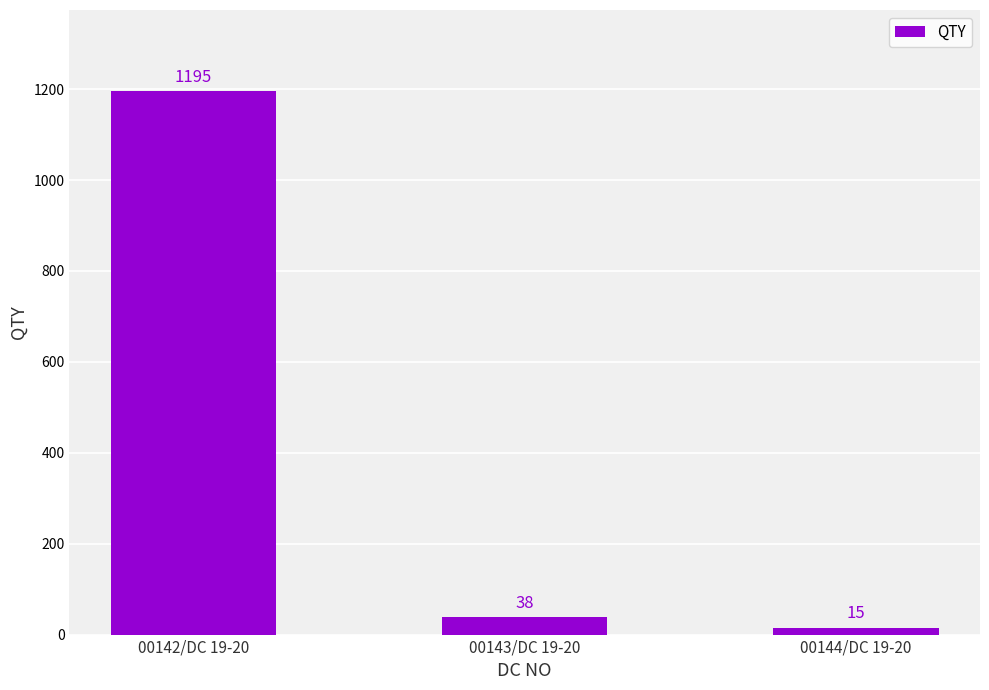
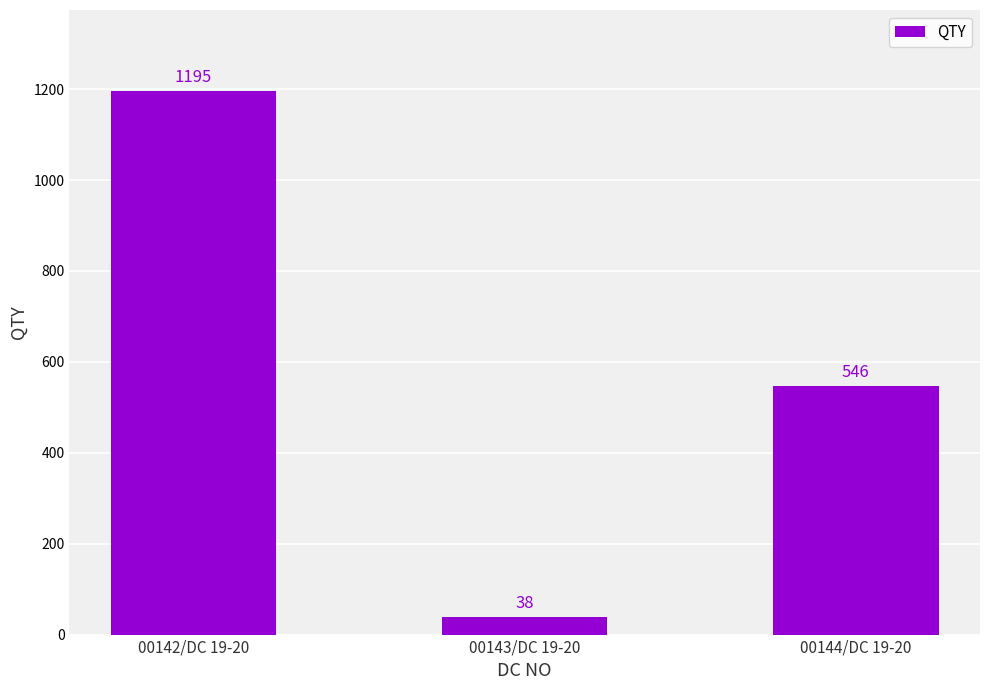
00144/DC 19-20: 15 -> 546
